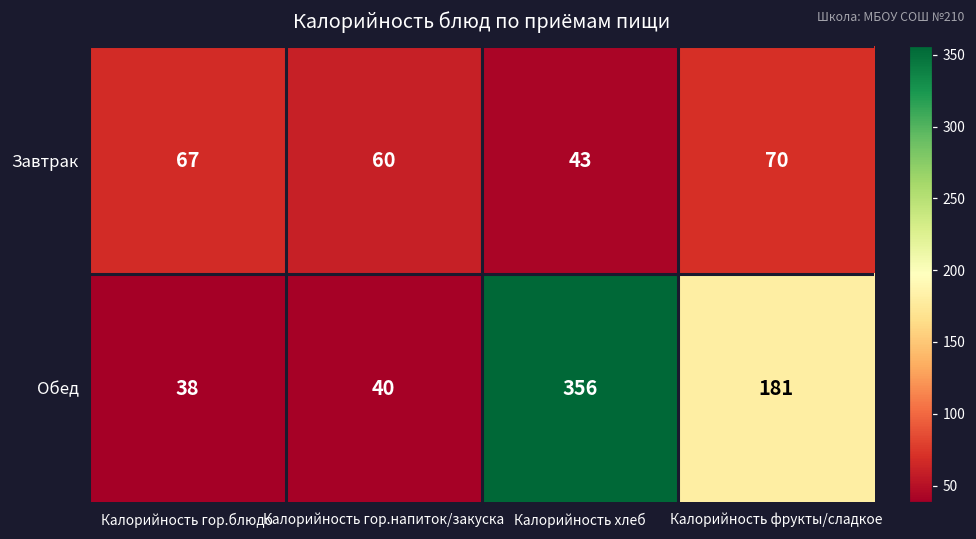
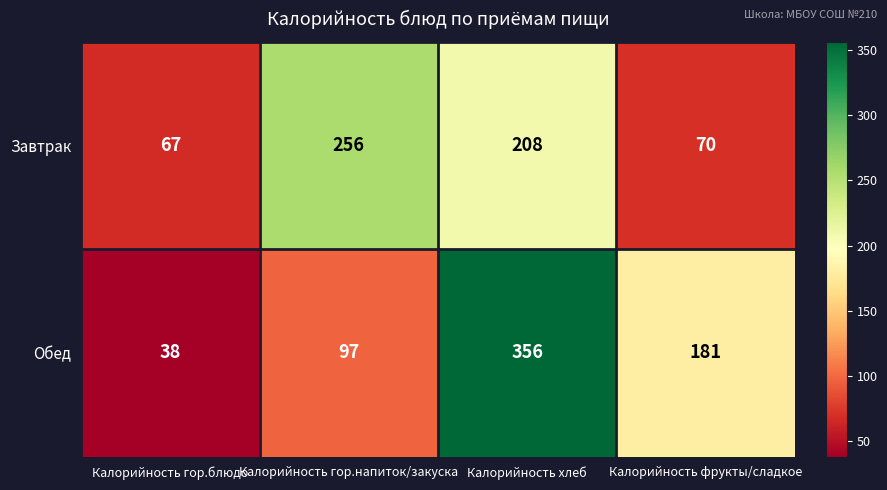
Завтрак, Калорийность гор.напиток/закуска: 60 -> 256
Завтрак, Калорийность хлеб: 43 -> 208
Обед, Калорийность гор.напиток/закуска: 40 -> 97
